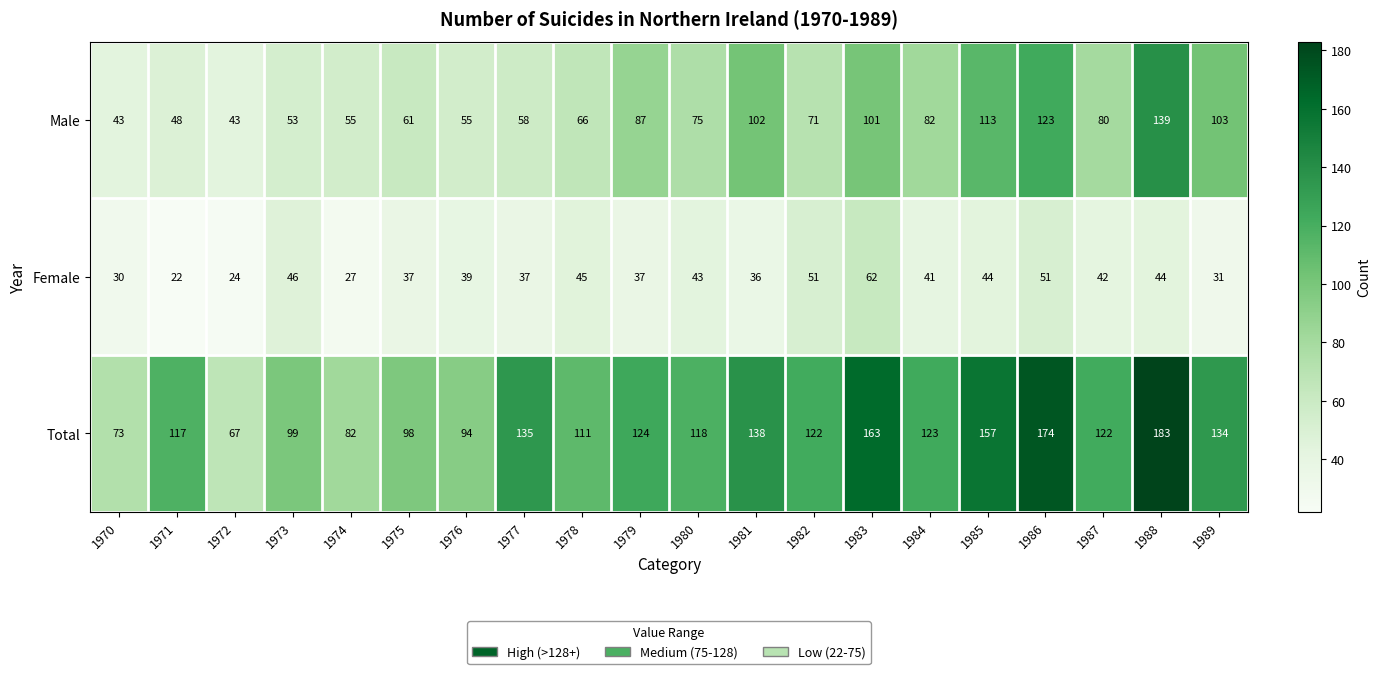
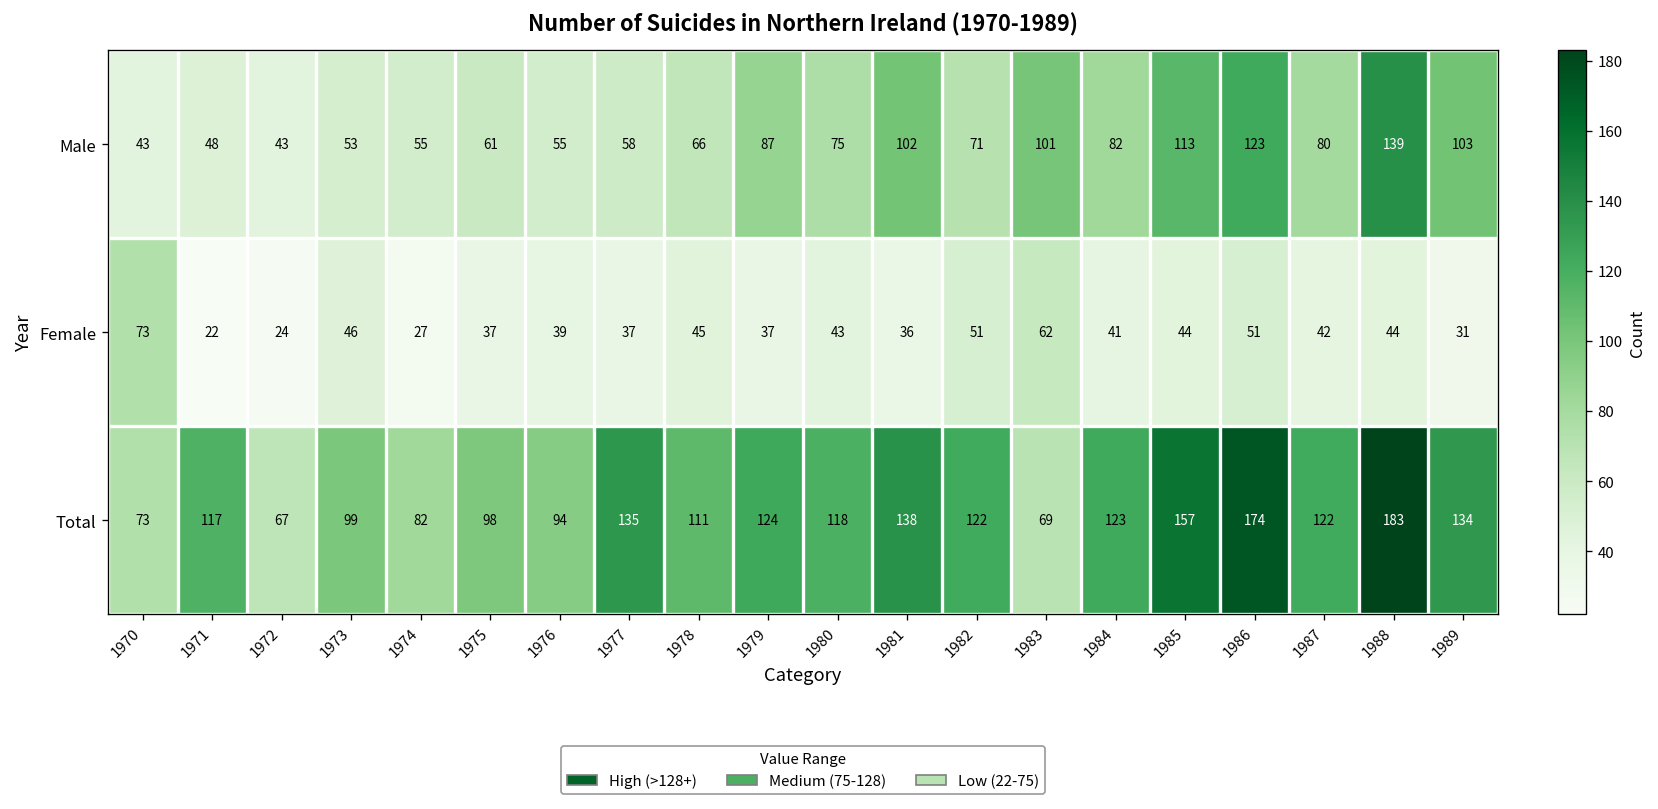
Female, 1970: 30 -> 73
Total, 1983: 163 -> 69
